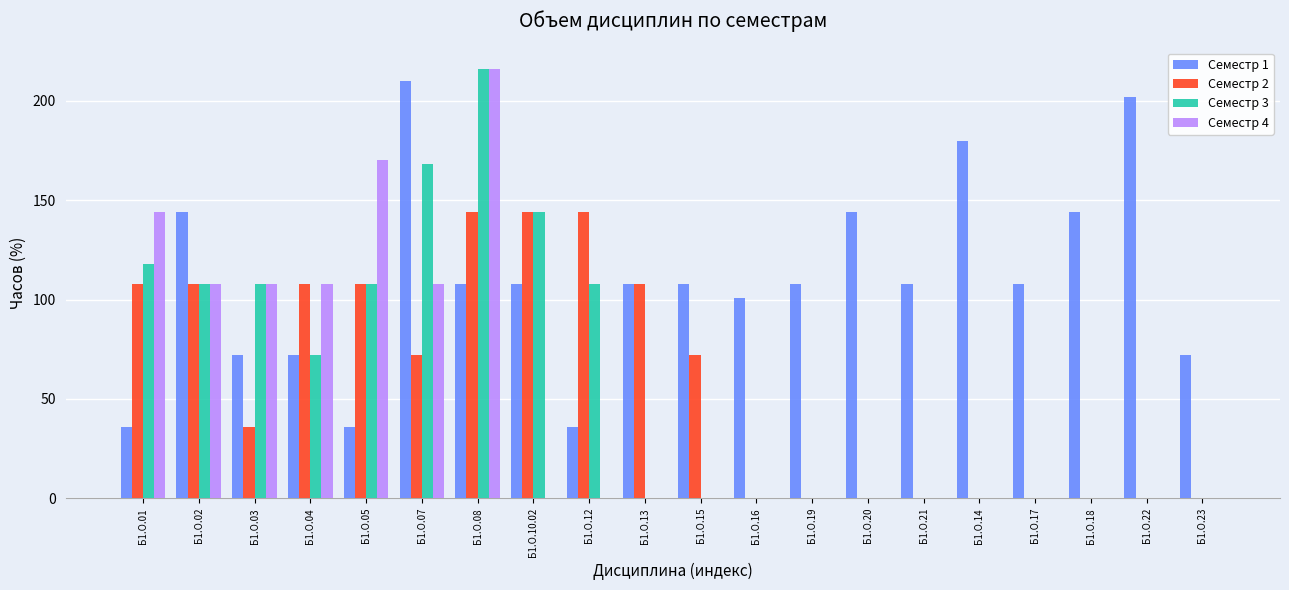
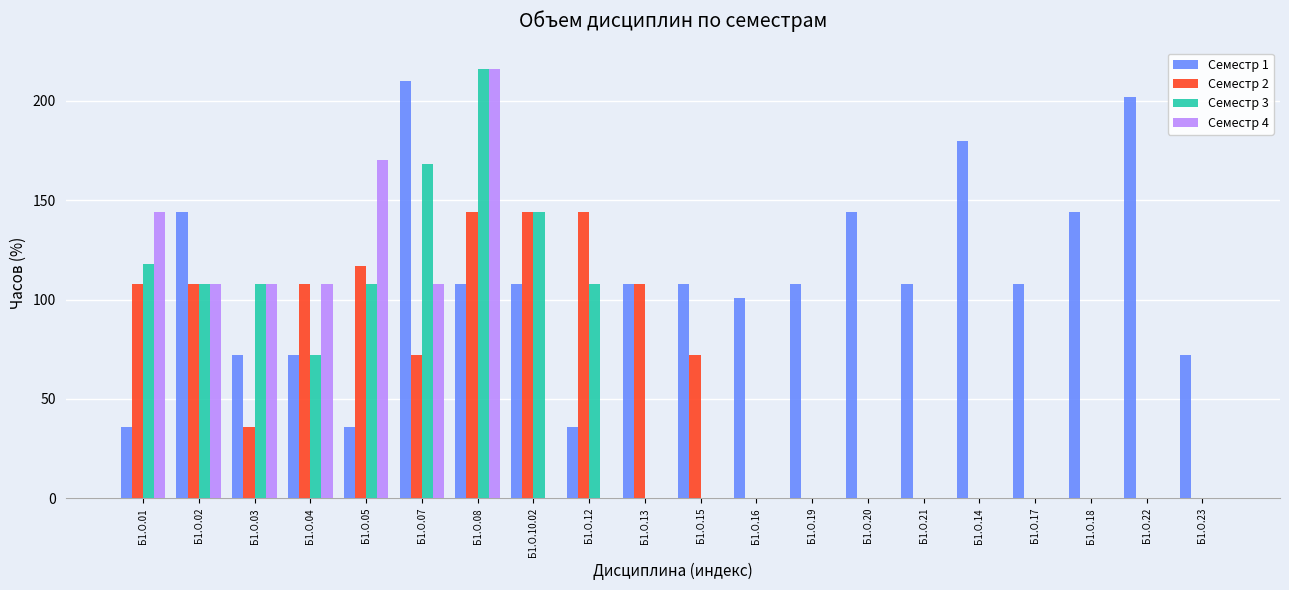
Семестр 2, Б1.О.05: 108 -> 117
